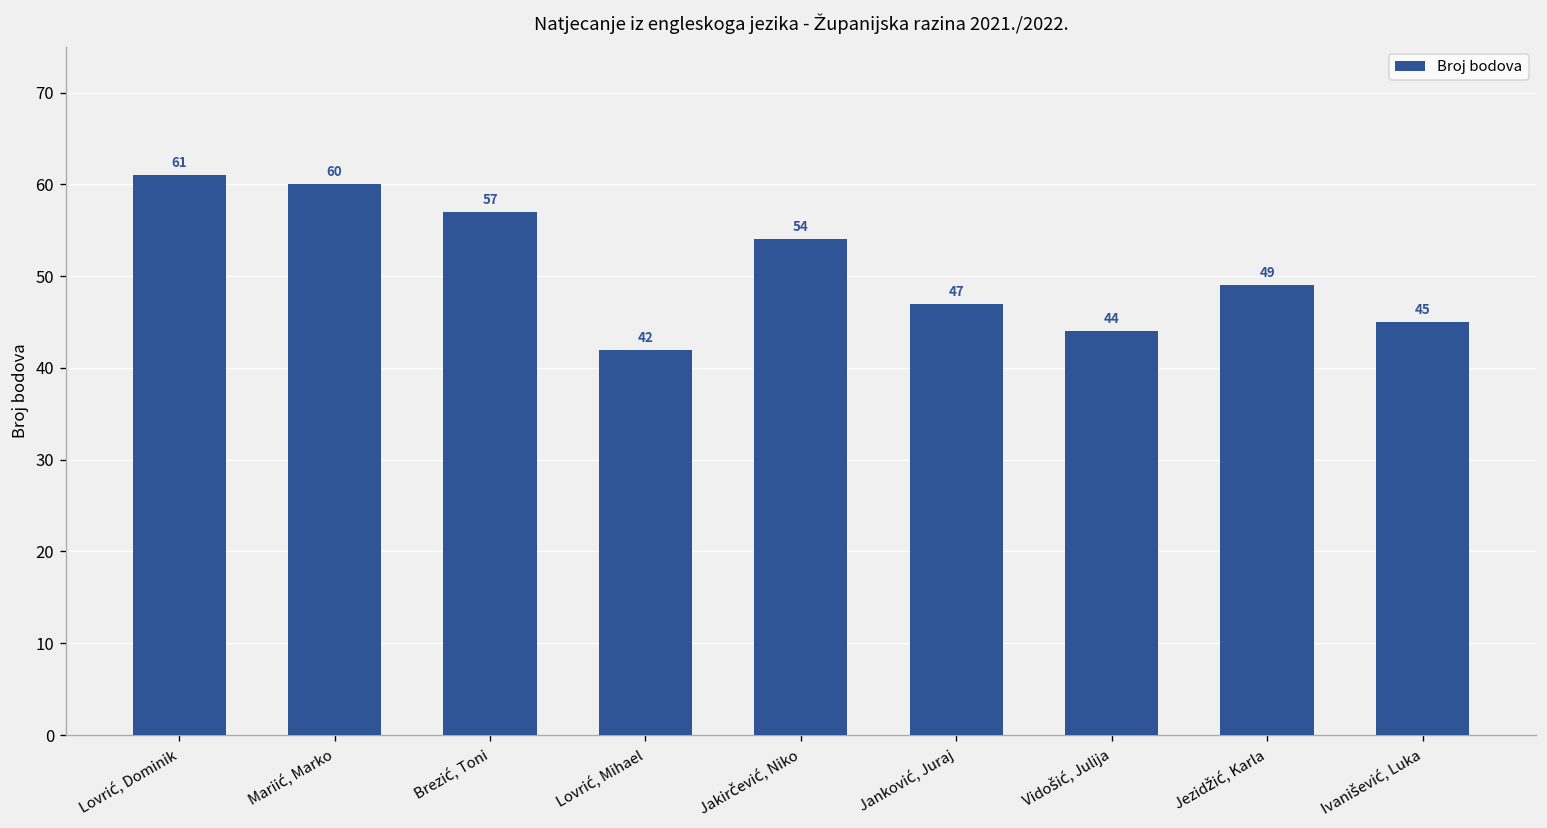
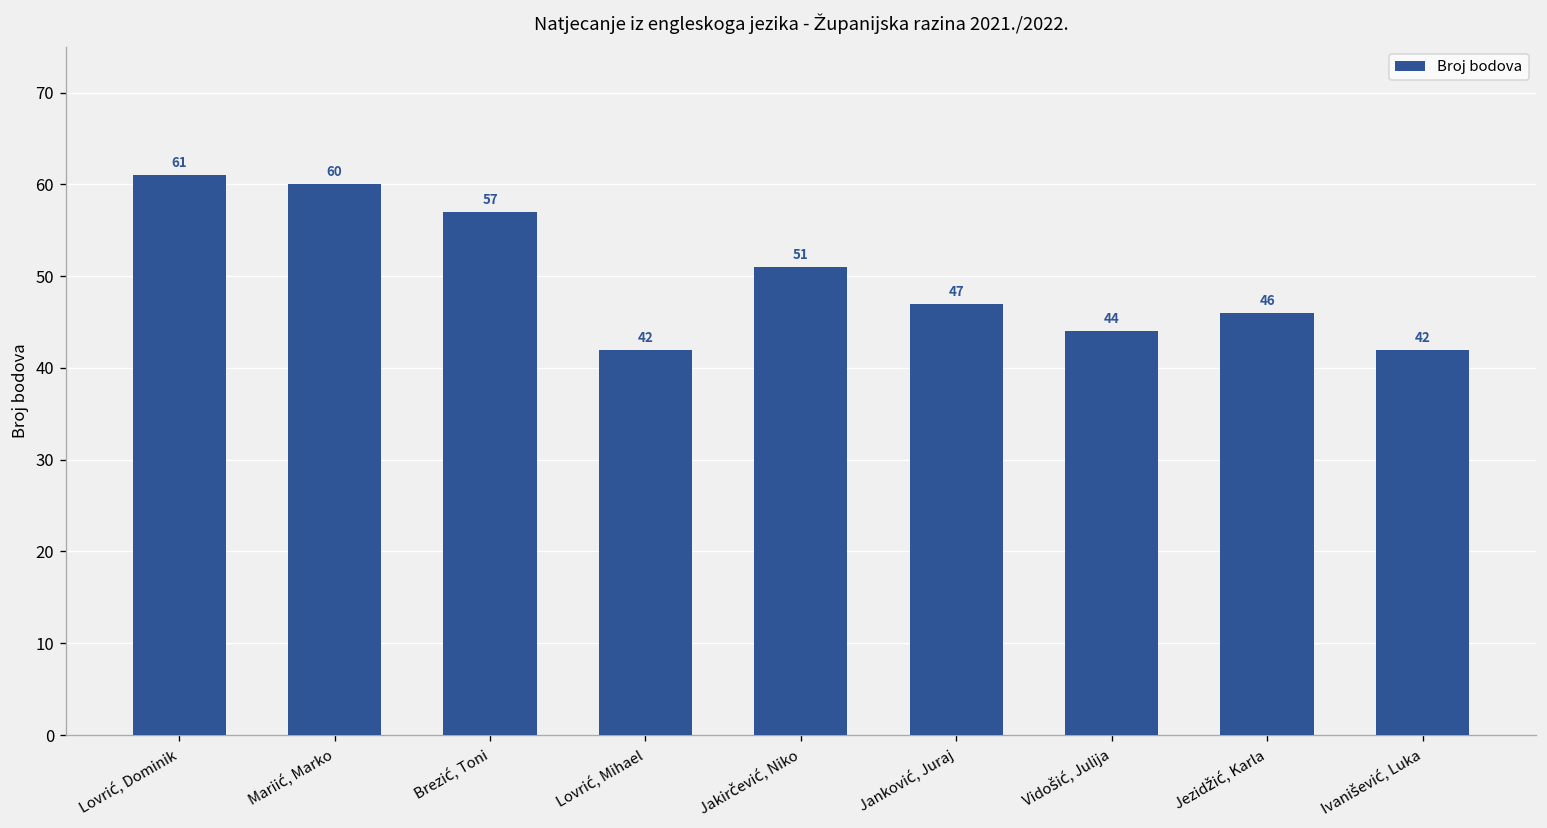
Jakirčević, Niko: 54 -> 51
Jezidžić, Karla: 49 -> 46
Ivanišević, Luka: 45 -> 42
